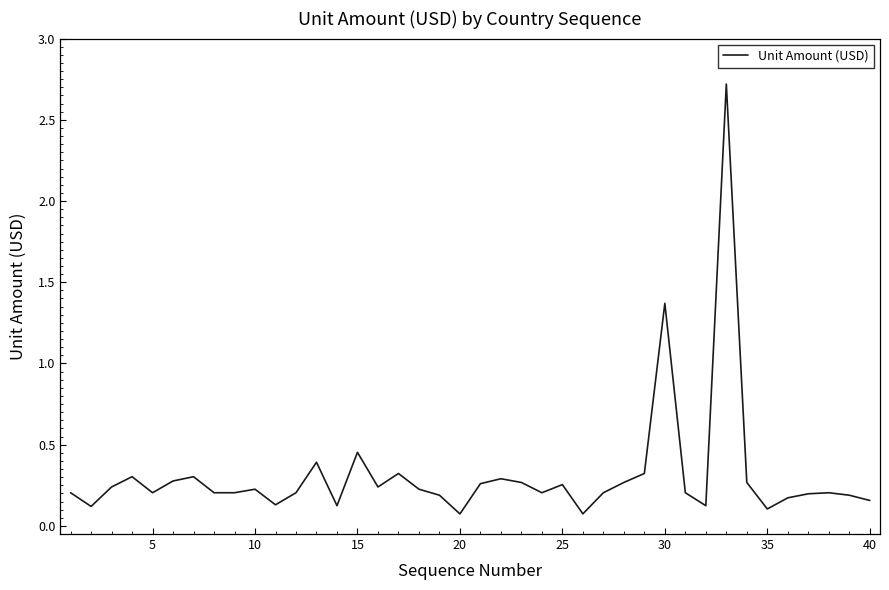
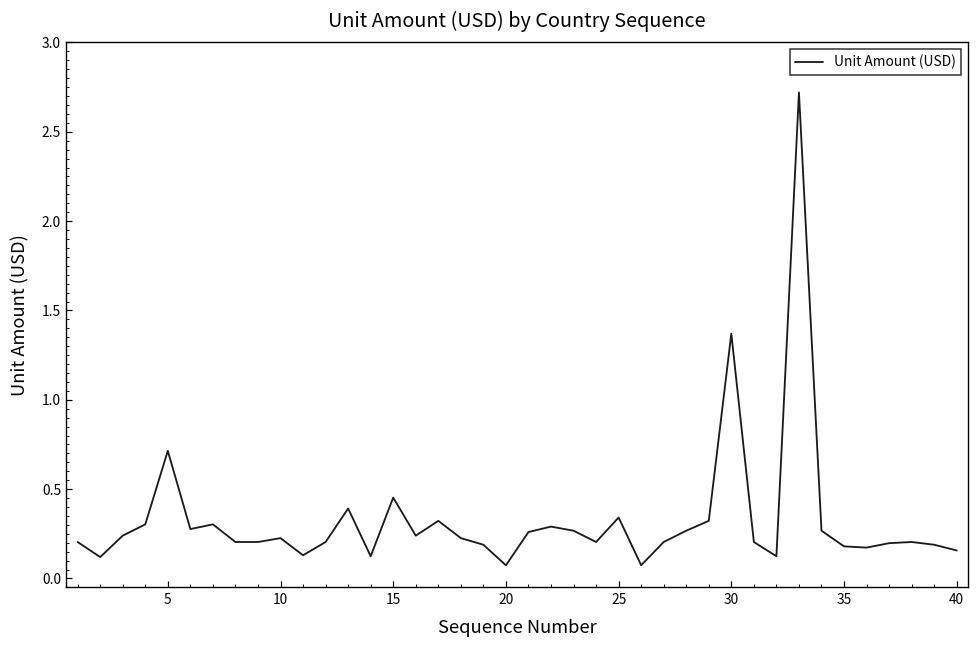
5: 0.20 -> 0.71
25: 0.25 -> 0.34
35: 0.10 -> 0.18
